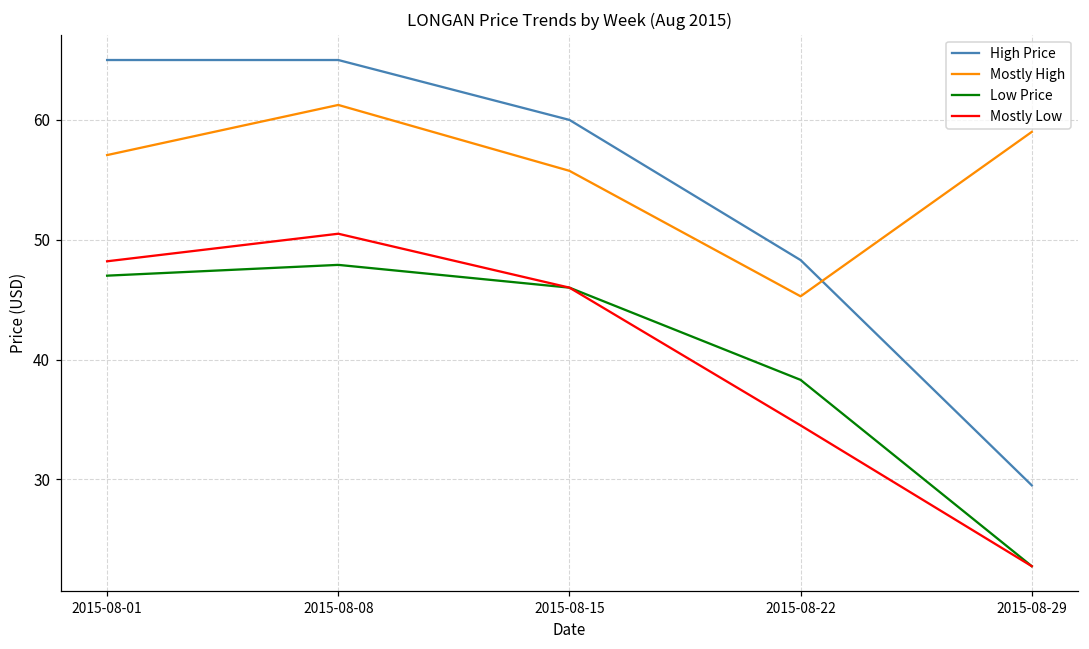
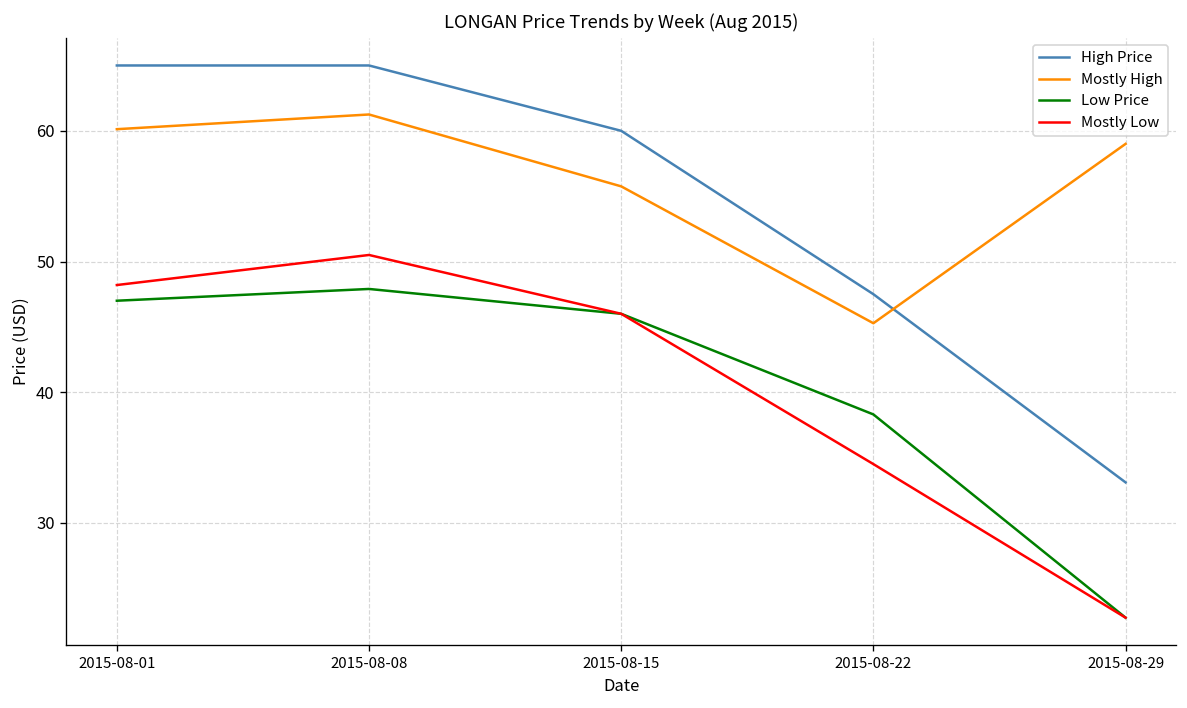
Mostly High, 2015-08-01: 57.1 -> 60.1
High Price, 2015-08-22: 48.3 -> 47.5
High Price, 2015-08-29: 29.5 -> 33.1
